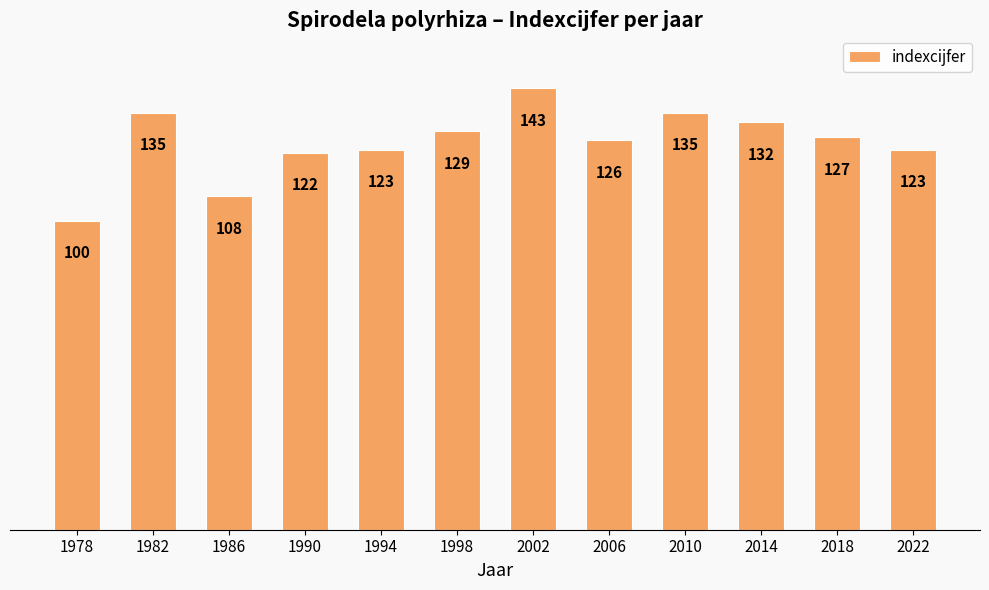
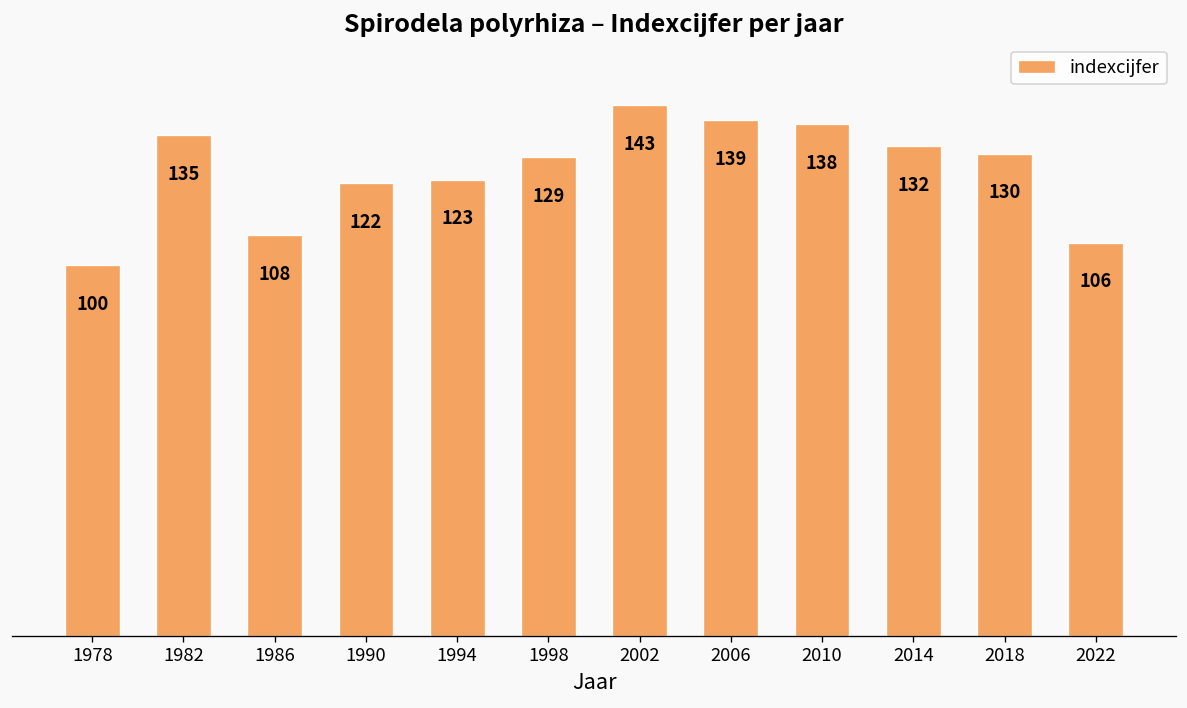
2006: 126 -> 139
2010: 135 -> 138
2018: 127 -> 130
2022: 123 -> 106
